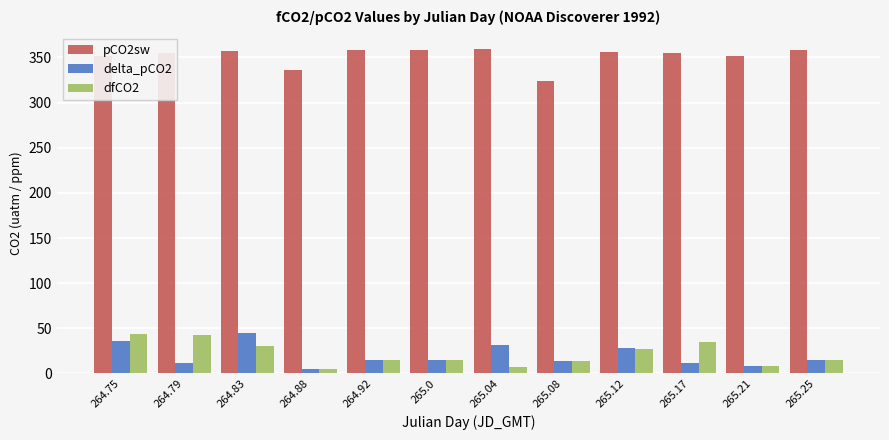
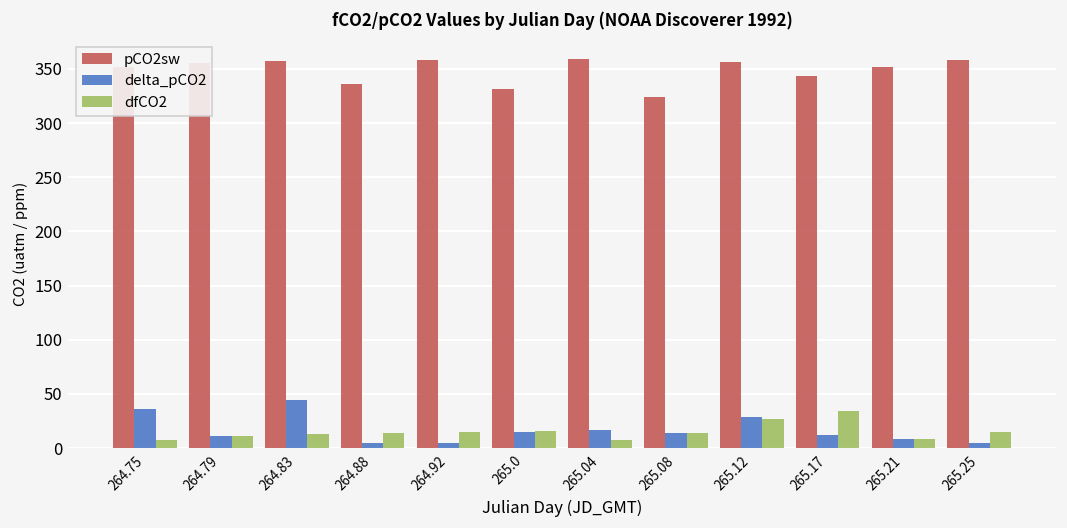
dfCO2, 264.75: 40 -> 10
dfCO2, 264.79: 40 -> 10
dfCO2, 264.83: 30 -> 10
dfCO2, 264.88: 0 -> 10
delta_pCO2, 264.92: 15 -> 5
pCO2sw, 265.0: 360 -> 330
delta_pCO2, 265.04: 30 -> 20
pCO2sw, 265.17: 360 -> 340
delta_pCO2, 265.25: 10 -> 0
